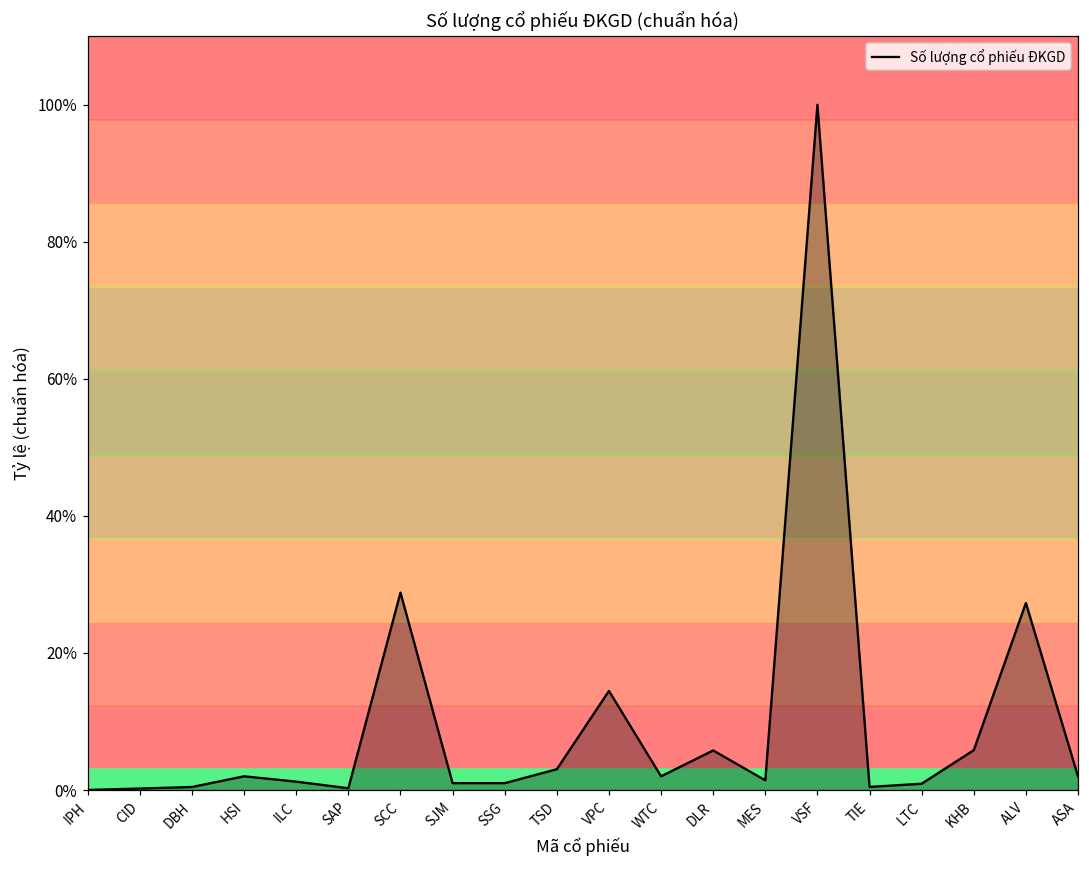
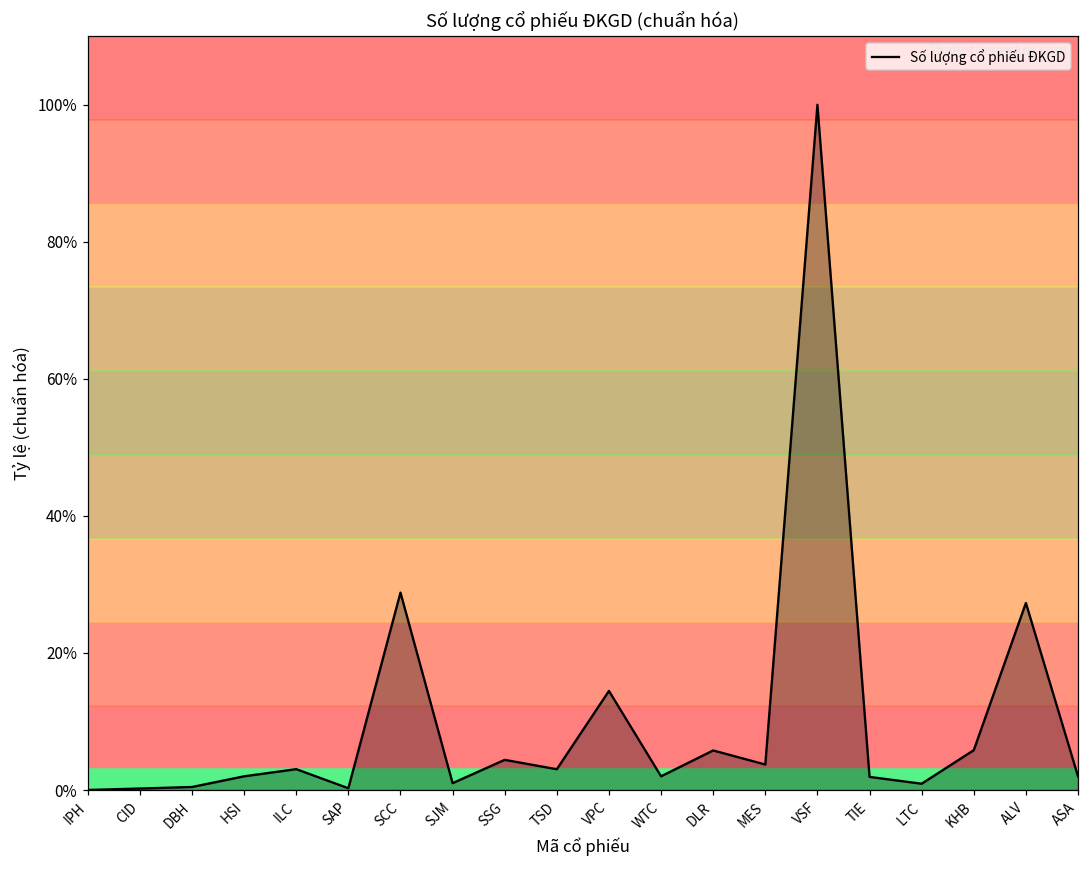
ILC: 1% -> 3%
SSG: 1% -> 4%
MES: 1% -> 4%
TIE: 0% -> 2%
